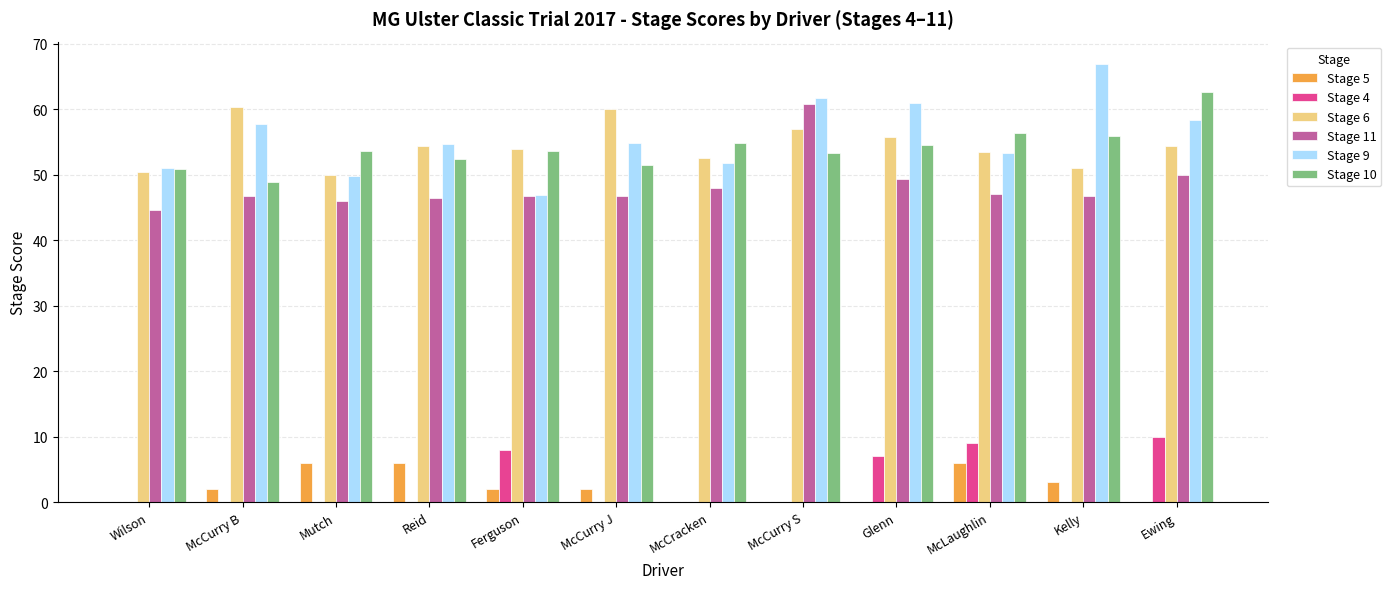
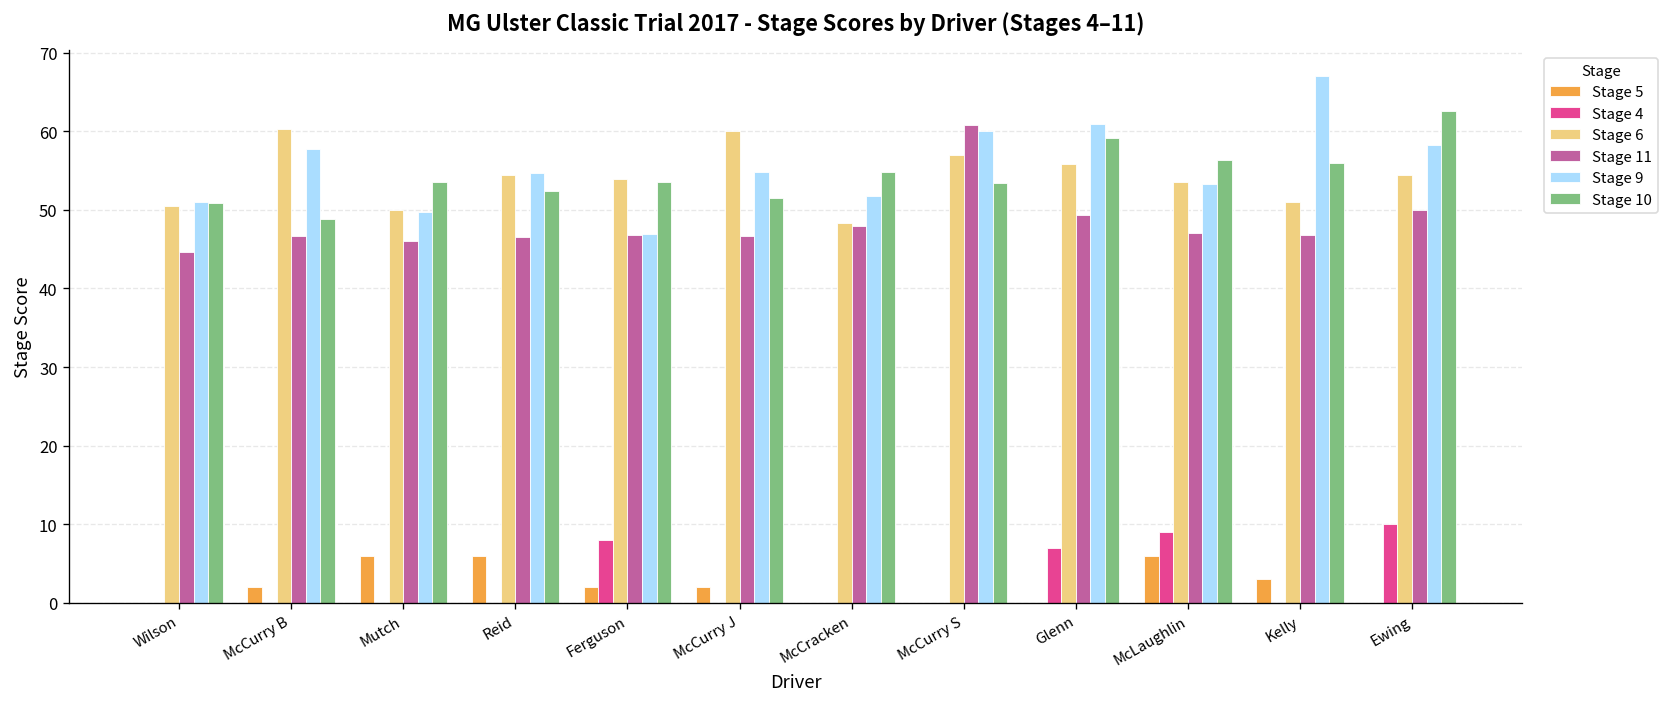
Stage 6, McCracken: 53 -> 48
Stage 9, McCurry S: 62 -> 60
Stage 10, Glenn: 55 -> 59
